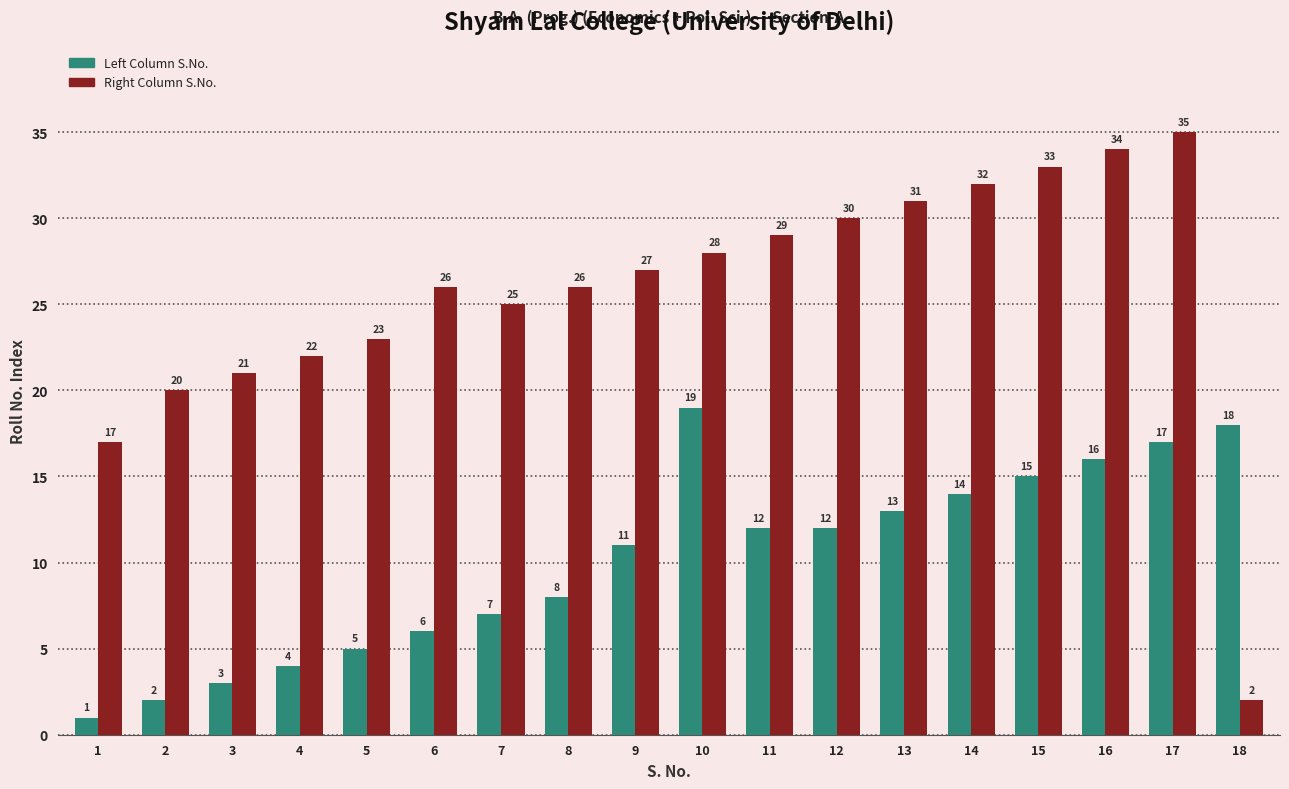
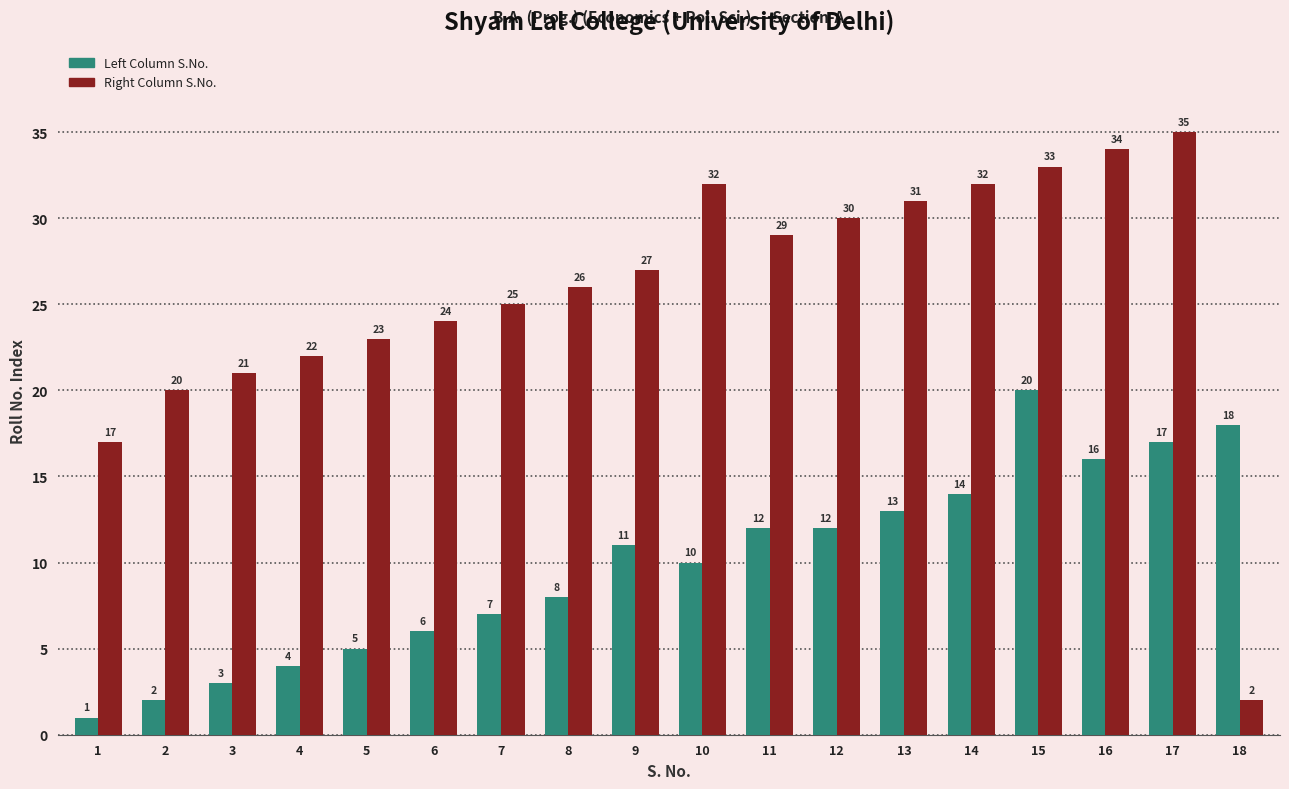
Right Column S.No., 6: 26 -> 24
Left Column S.No., 10: 19 -> 10
Right Column S.No., 10: 28 -> 32
Left Column S.No., 15: 15 -> 20
